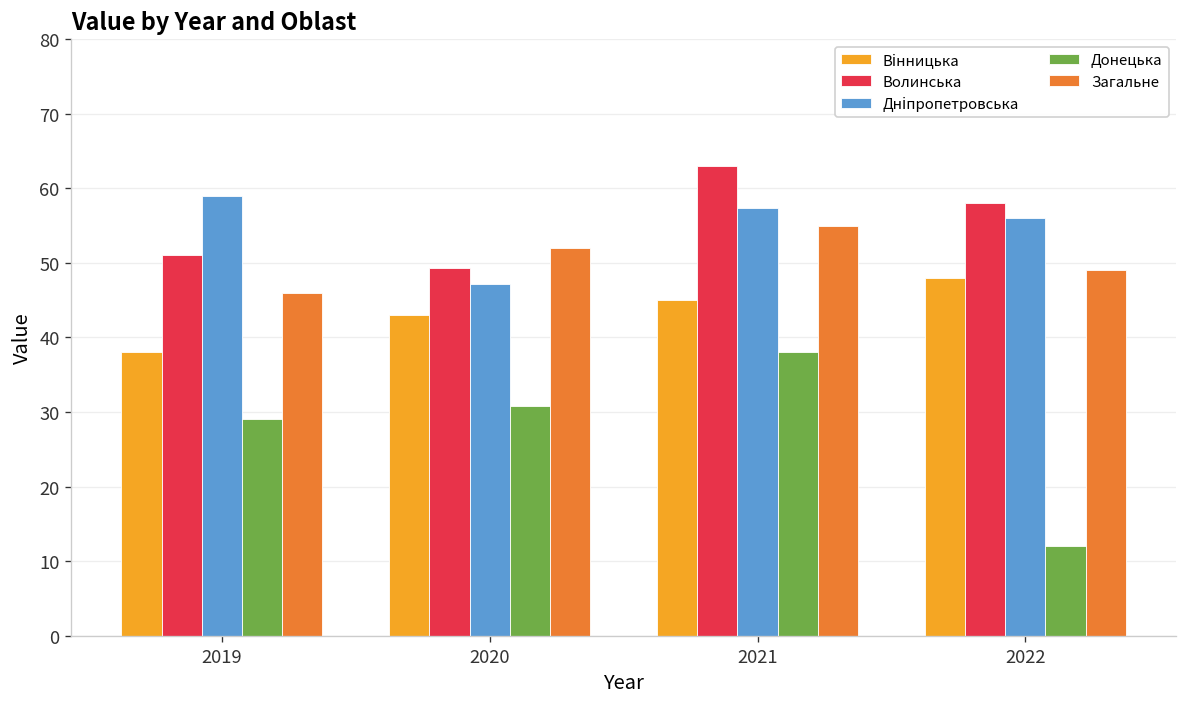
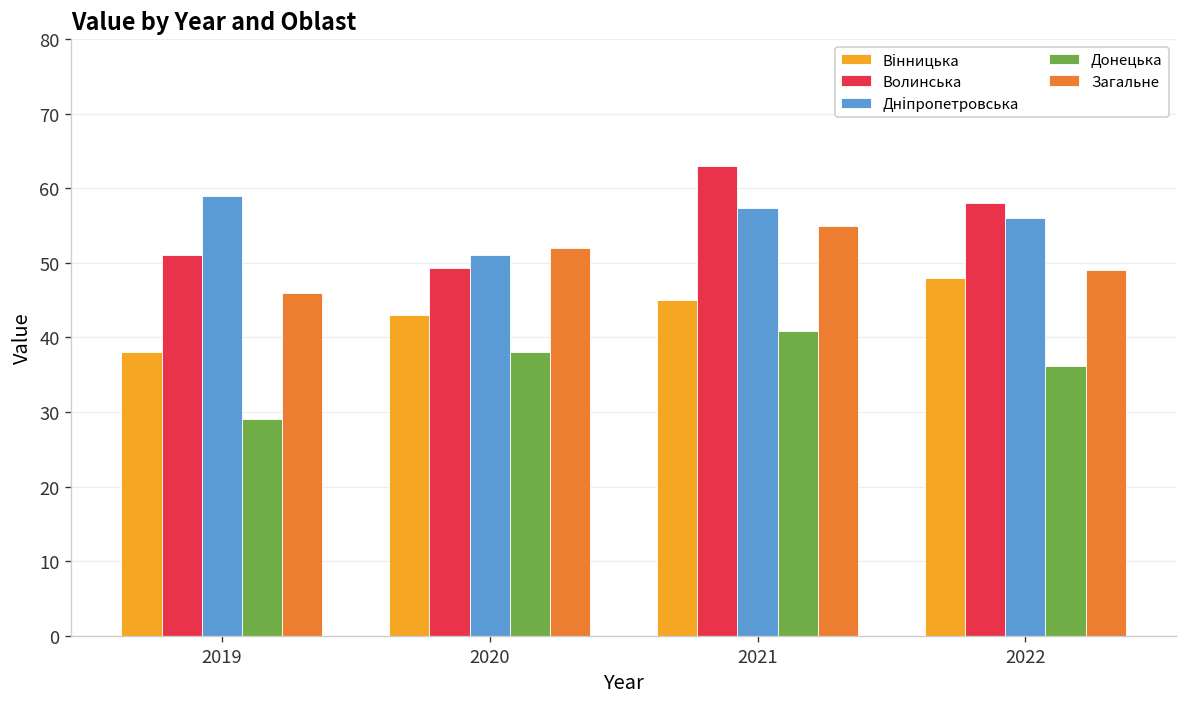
Дніпропетровська, 2020: 47 -> 51
Донецька, 2020: 31 -> 38
Донецька, 2021: 38 -> 41
Донецька, 2022: 12 -> 36
